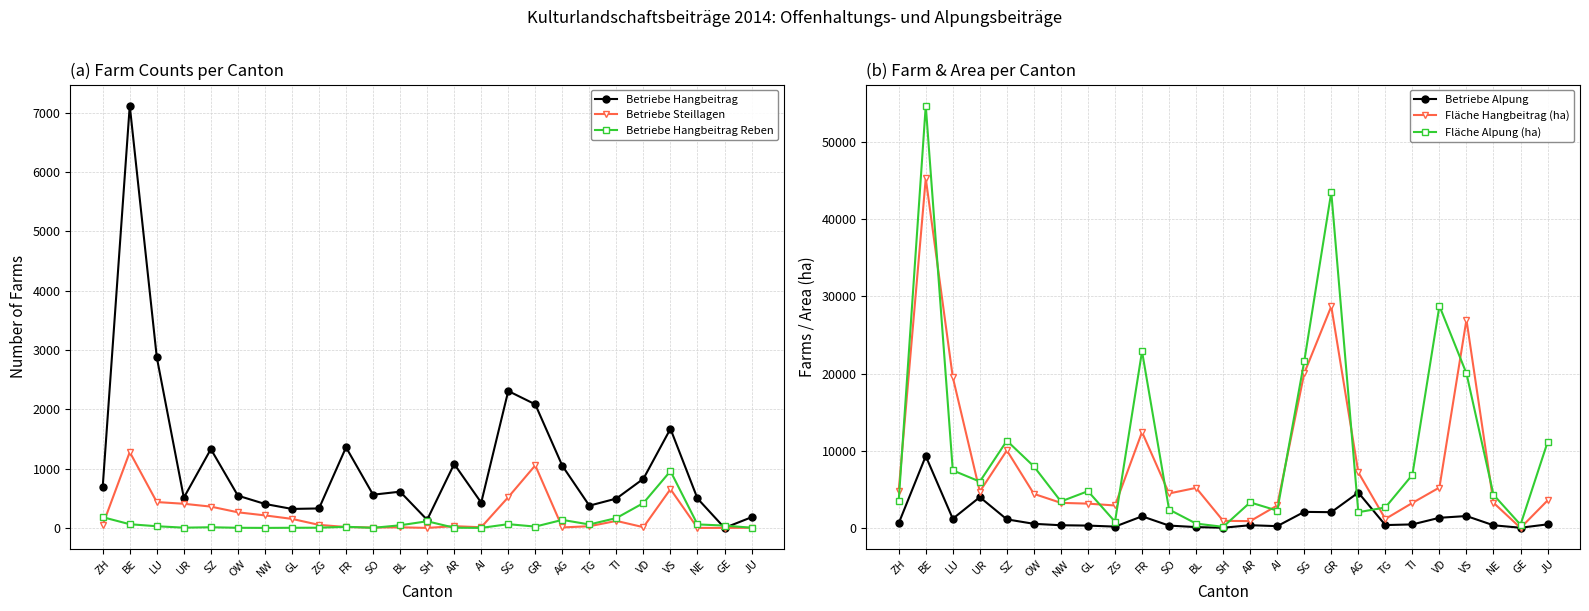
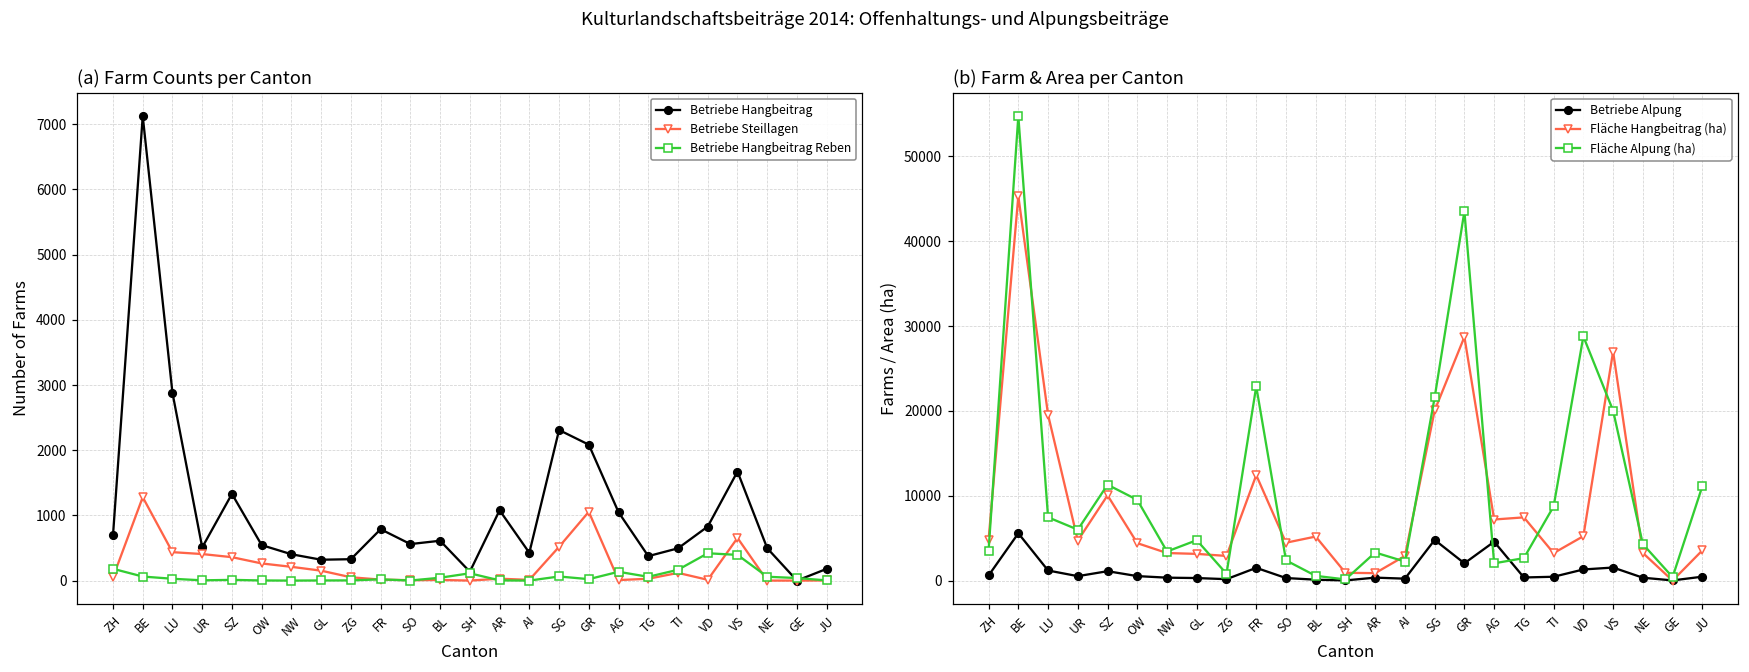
(a) Farm Counts per Canton, Betriebe Hangbeitrag, FR: 1400 -> 800
(a) Farm Counts per Canton, Betriebe Hangbeitrag Reben, VS: 1000 -> 400
(b) Farm & Area per Canton, Betriebe Alpung, BE: 9000 -> 6000
(b) Farm & Area per Canton, Betriebe Alpung, UR: 4000 -> 1000
(b) Farm & Area per Canton, Fläche Alpung (ha), OW: 8000 -> 10000
(b) Farm & Area per Canton, Betriebe Alpung, SG: 2000 -> 5000
(b) Farm & Area per Canton, Fläche Hangbeitrag (ha), TG: 1000 -> 7000
(b) Farm & Area per Canton, Fläche Alpung (ha), TI: 7000 -> 9000
